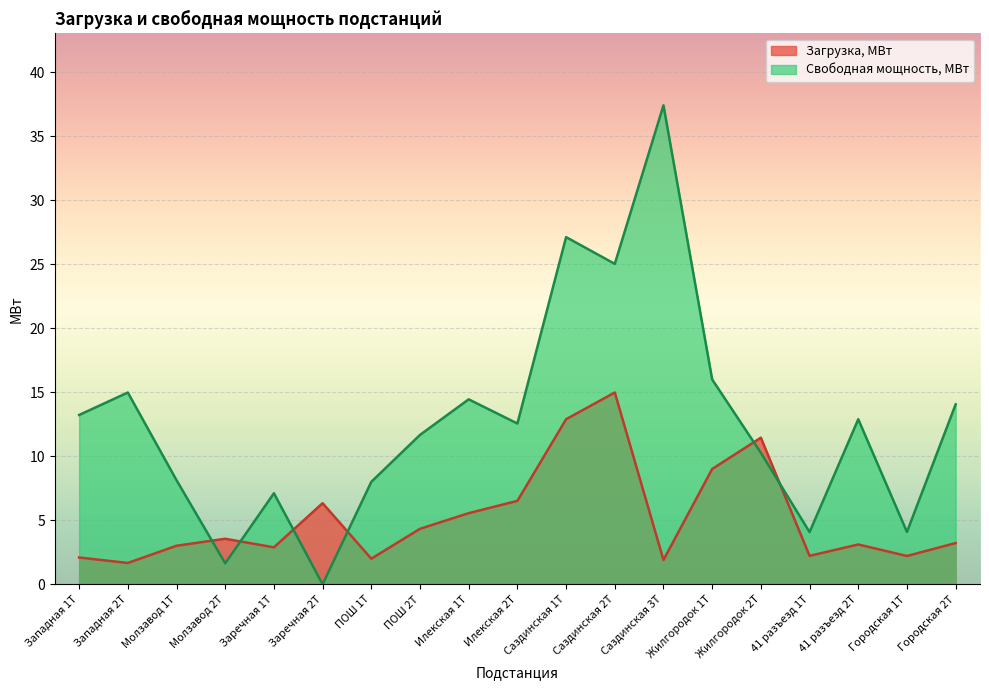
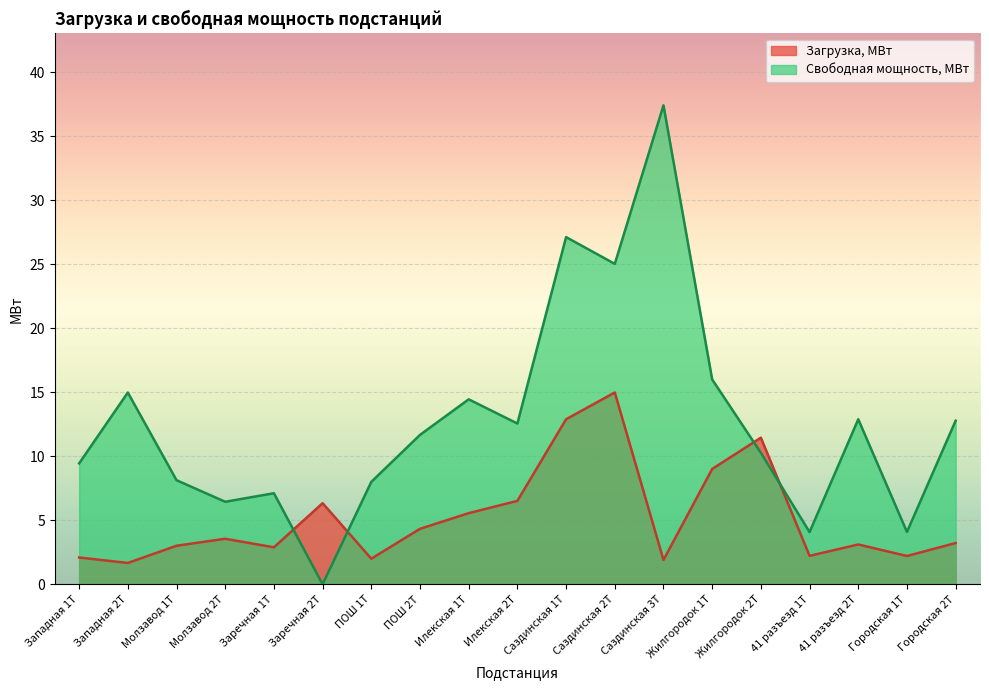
Свободная мощность, МВт, Западная 1Т: 13.2 -> 9.4
Свободная мощность, МВт, Молзавод 2Т: 1.6 -> 6.4
Свободная мощность, МВт, Городская 2Т: 14.1 -> 12.8
